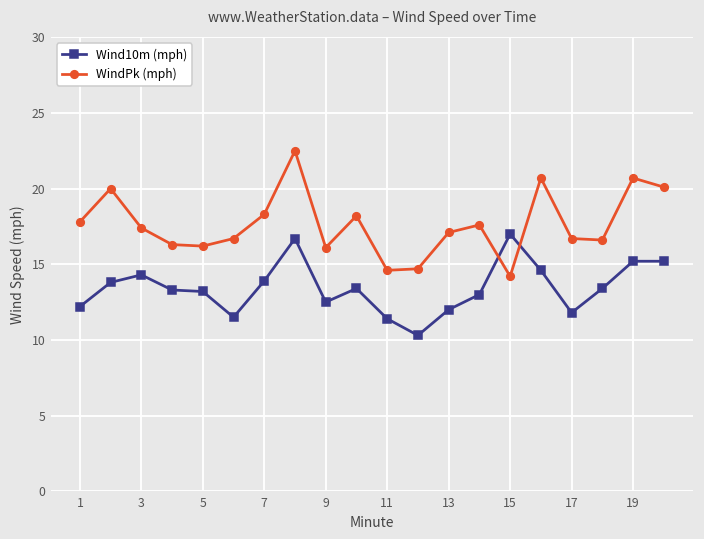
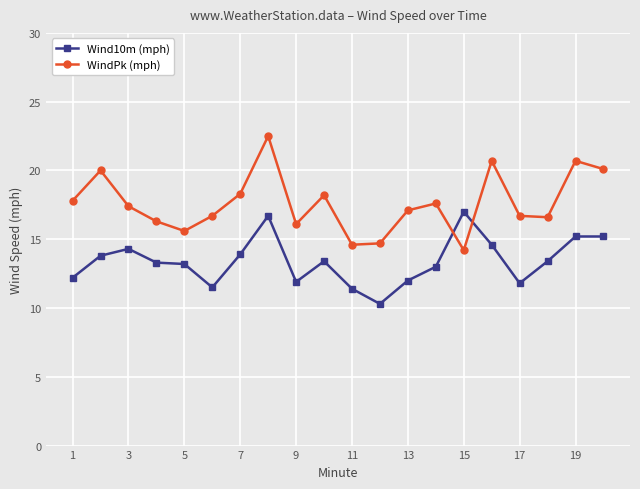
WindPk (mph), 5: 16.2 -> 15.6
Wind10m (mph), 9: 12.5 -> 11.9
